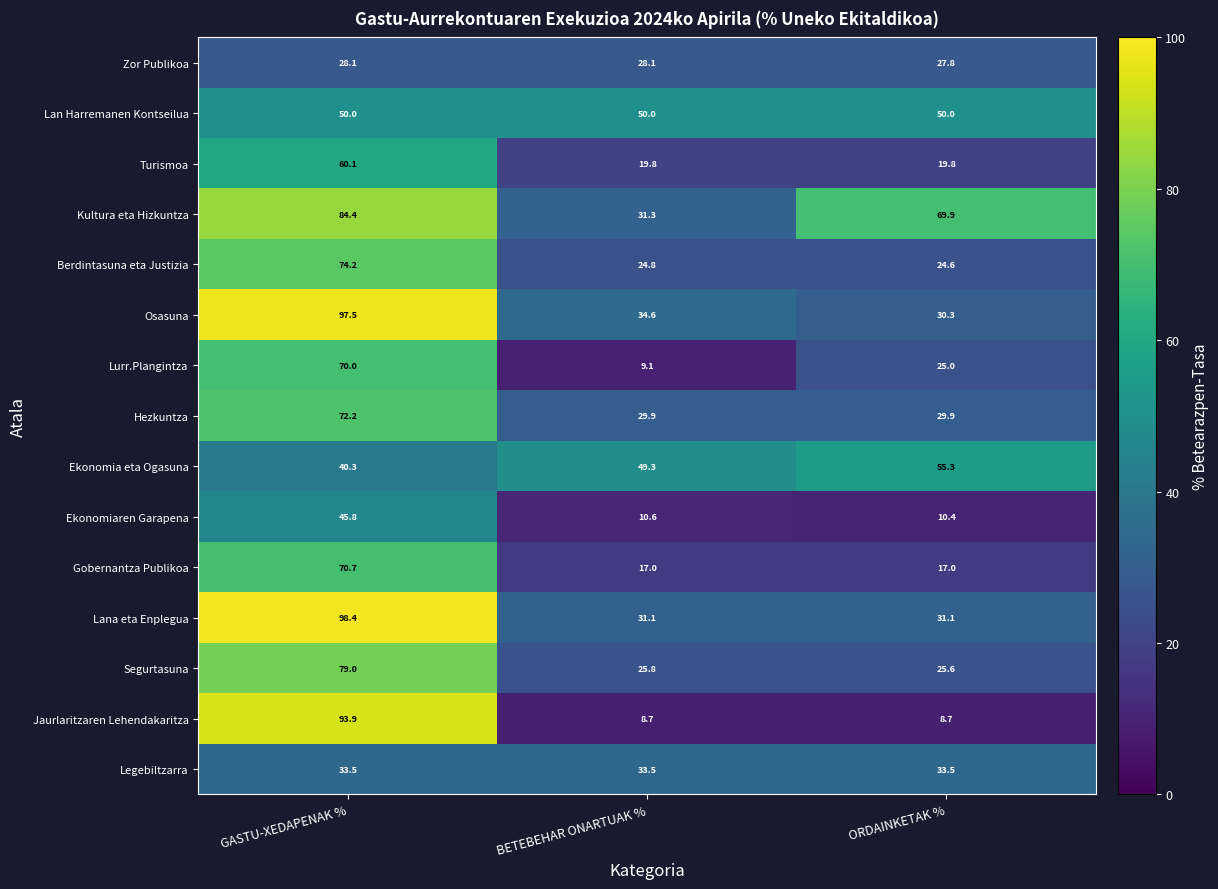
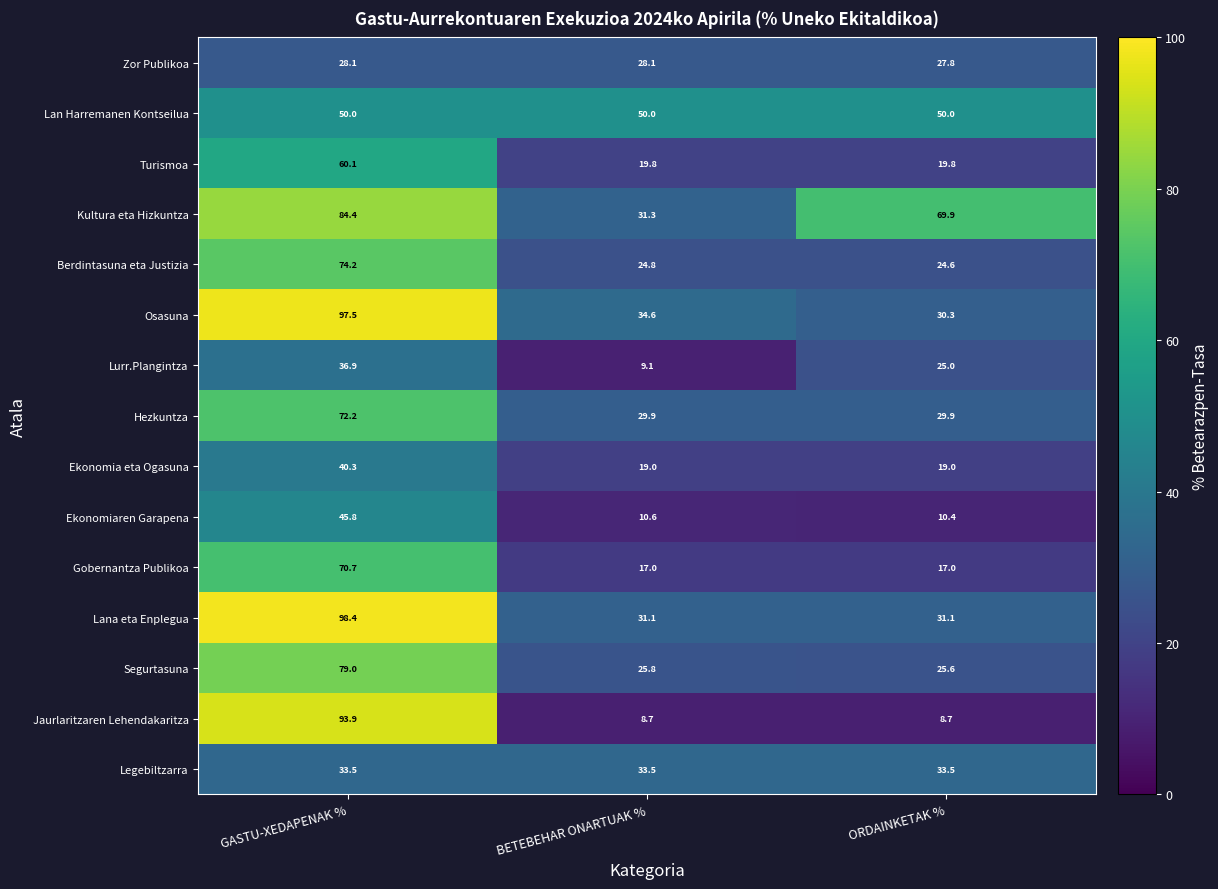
Lurr.Plangintza, GASTU-XEDAPENAK %: 70.0 -> 36.9
Ekonomia eta Ogasuna, BETEBEHAR ONARTUAK %: 49.3 -> 19.0
Ekonomia eta Ogasuna, ORDAINKETAK %: 55.3 -> 19.0
